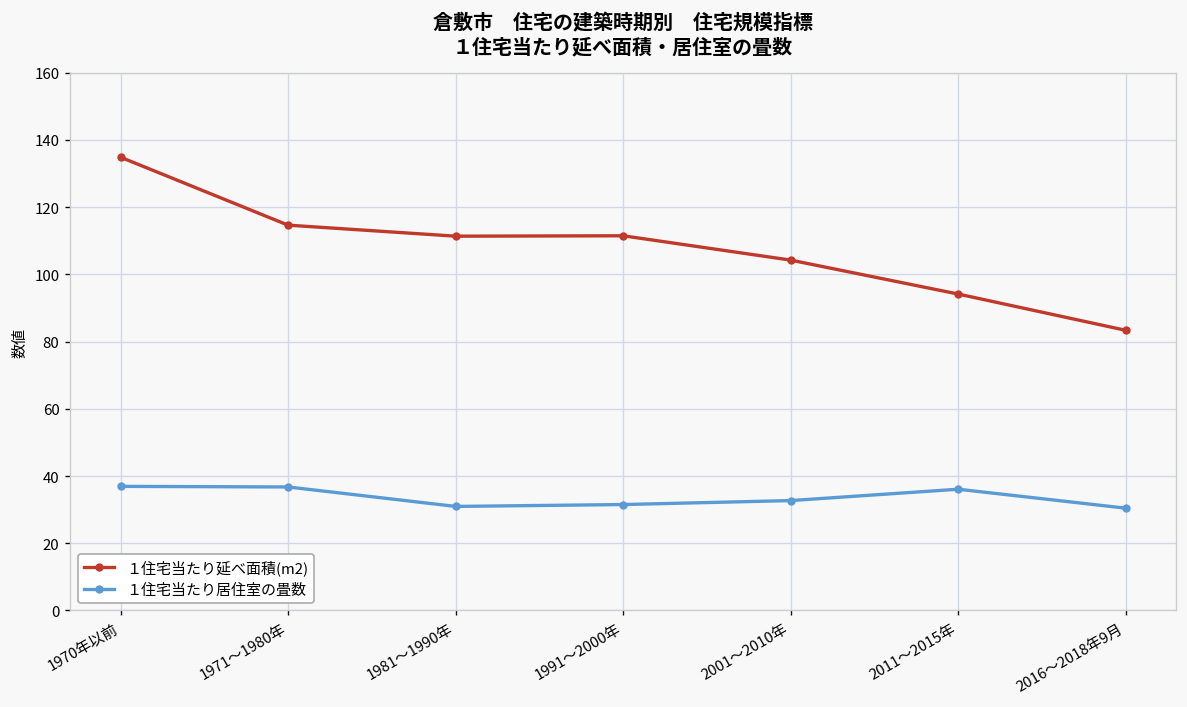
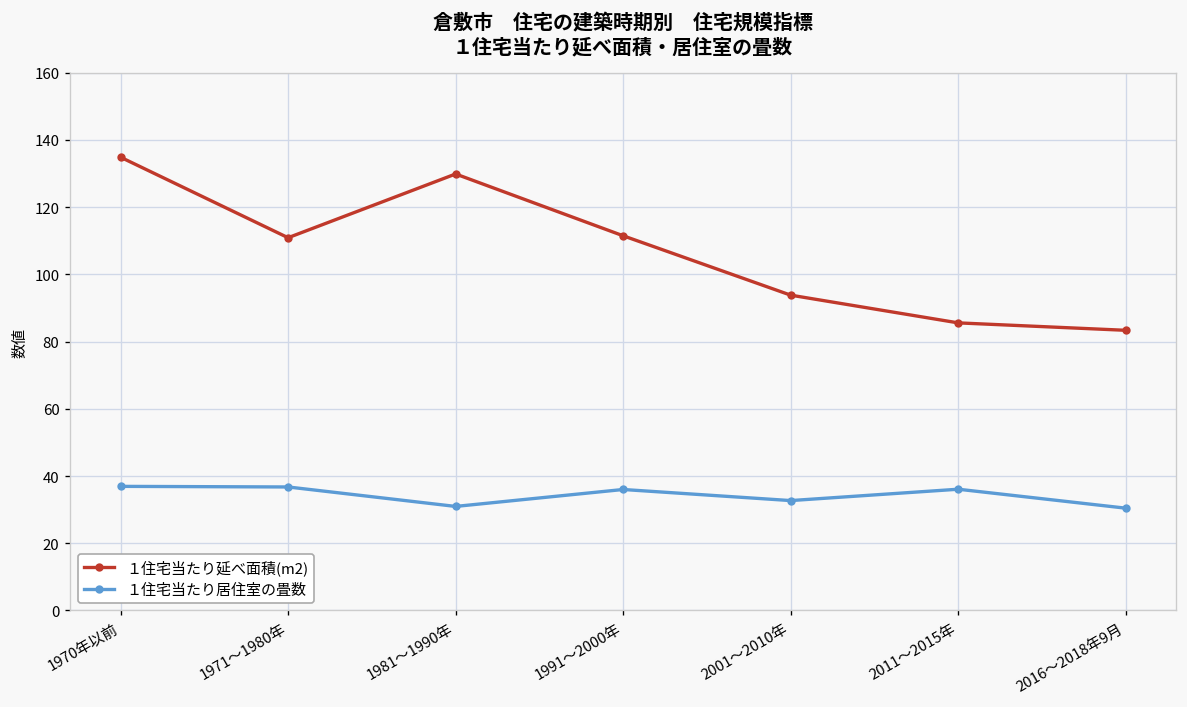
１住宅当たり延べ面積(m2), 1971～1980年: 115 -> 111
１住宅当たり延べ面積(m2), 1981～1990年: 111 -> 130
１住宅当たり居住室の畳数, 1991～2000年: 32 -> 36
１住宅当たり延べ面積(m2), 2001～2010年: 104 -> 94
１住宅当たり延べ面積(m2), 2011～2015年: 94 -> 86
